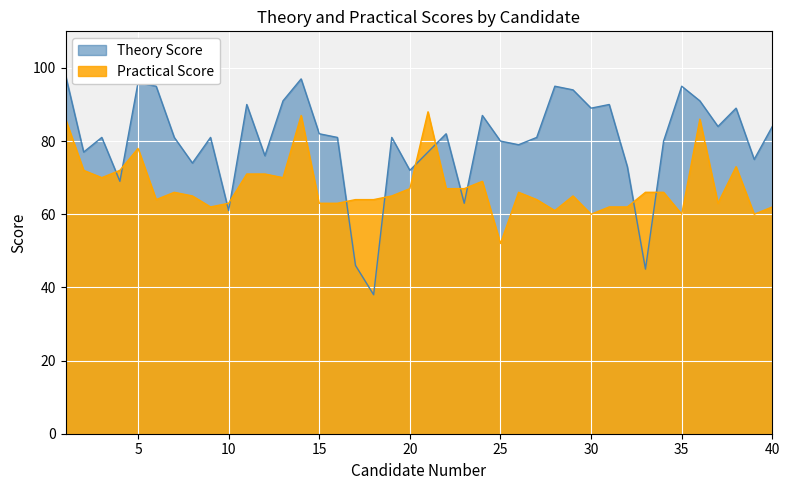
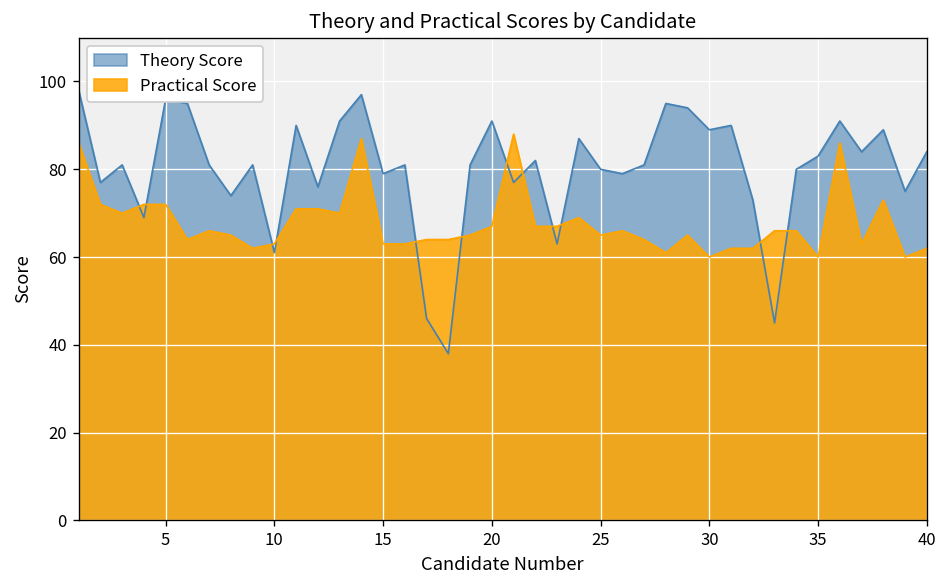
Practical Score, 5: 78 -> 72
Theory Score, 15: 82 -> 79
Theory Score, 20: 72 -> 91
Practical Score, 25: 52 -> 65
Theory Score, 35: 95 -> 83
